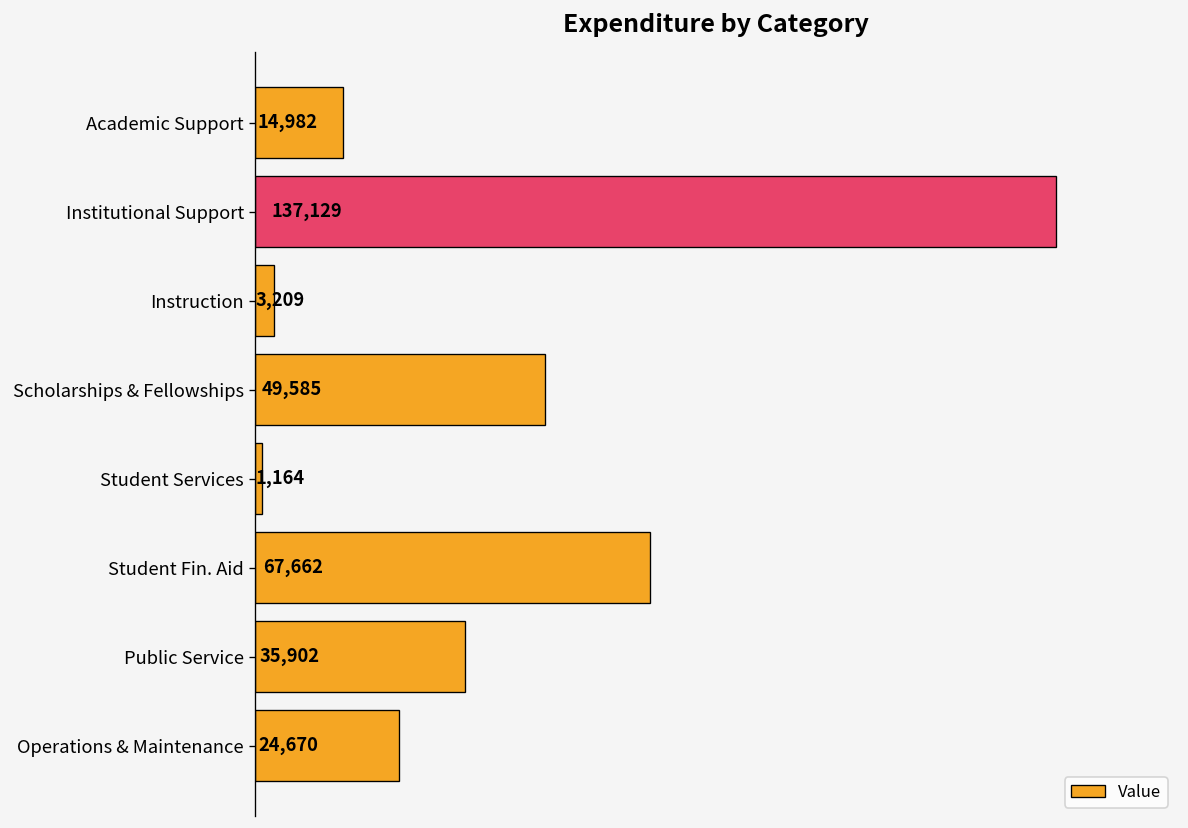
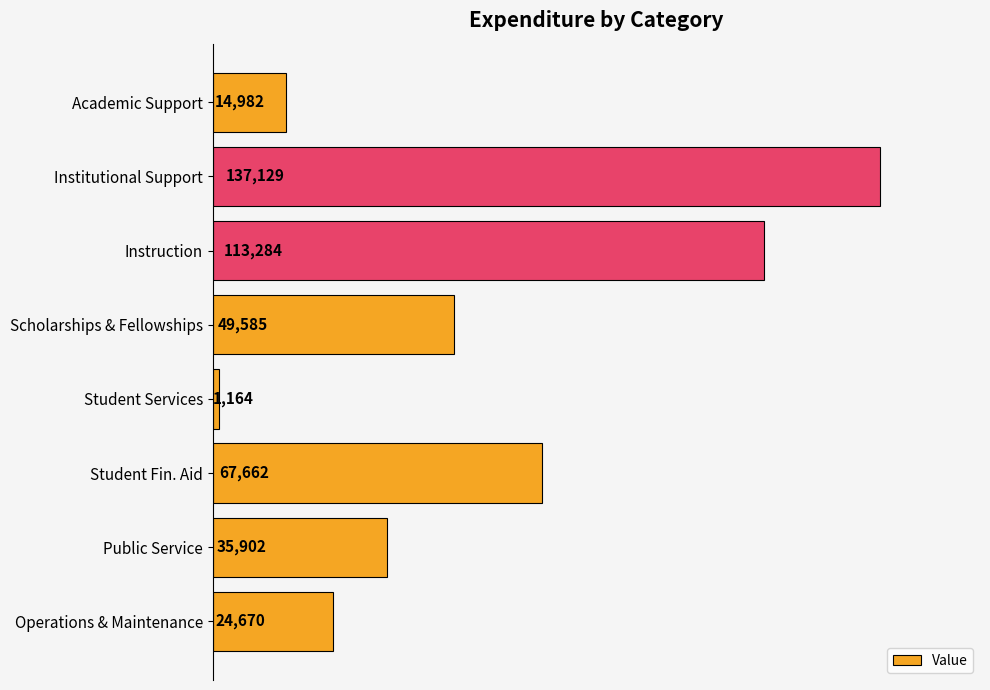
Instruction: 3,209 -> 113,284
